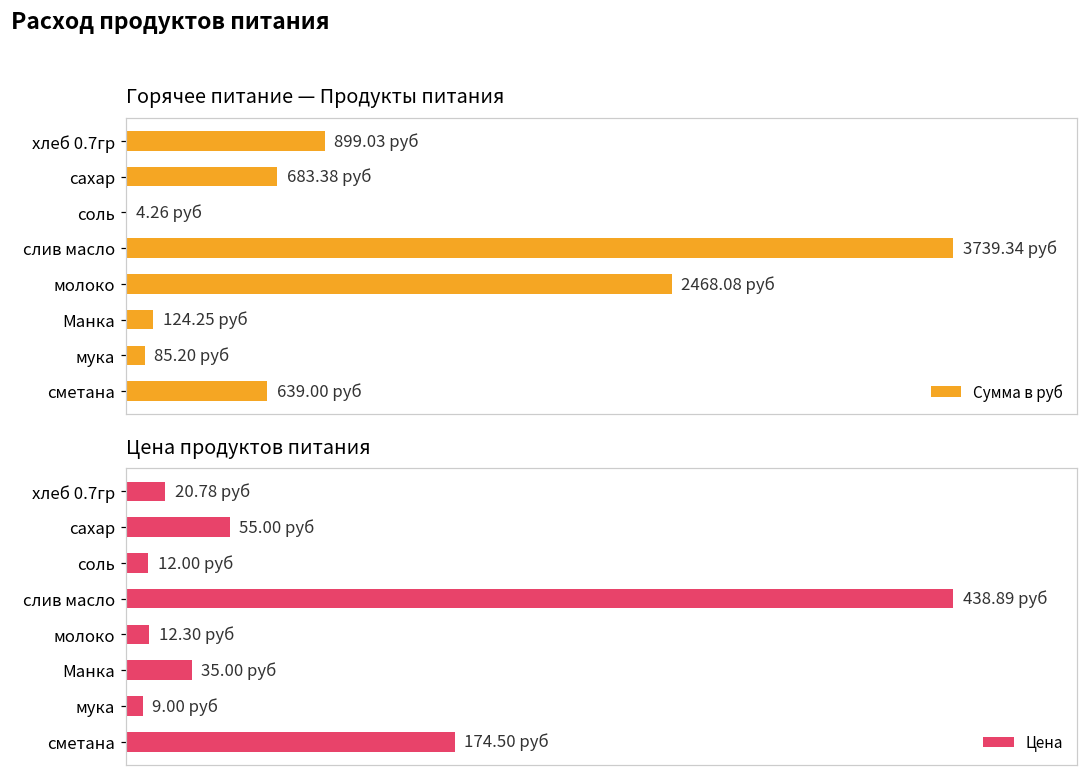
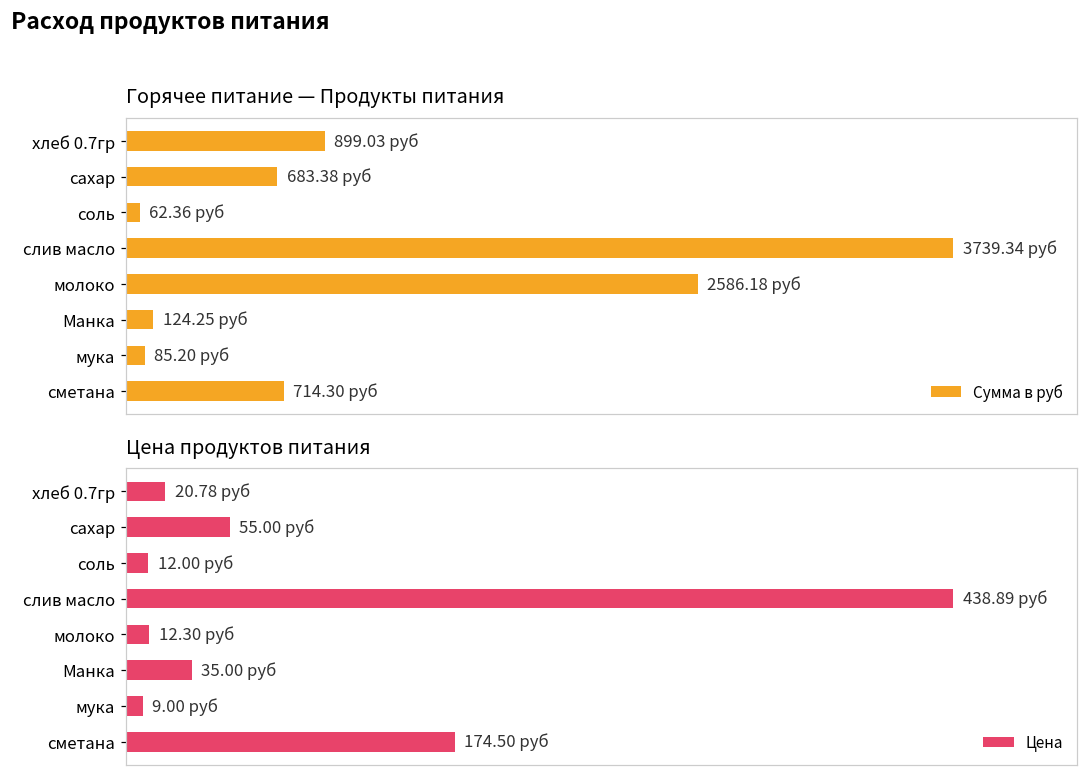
Горячее питание — Продукты питания, соль: 4.26 -> 62.36
Горячее питание — Продукты питания, молоко: 2468.08 -> 2586.18
Горячее питание — Продукты питания, сметана: 639.00 -> 714.30
